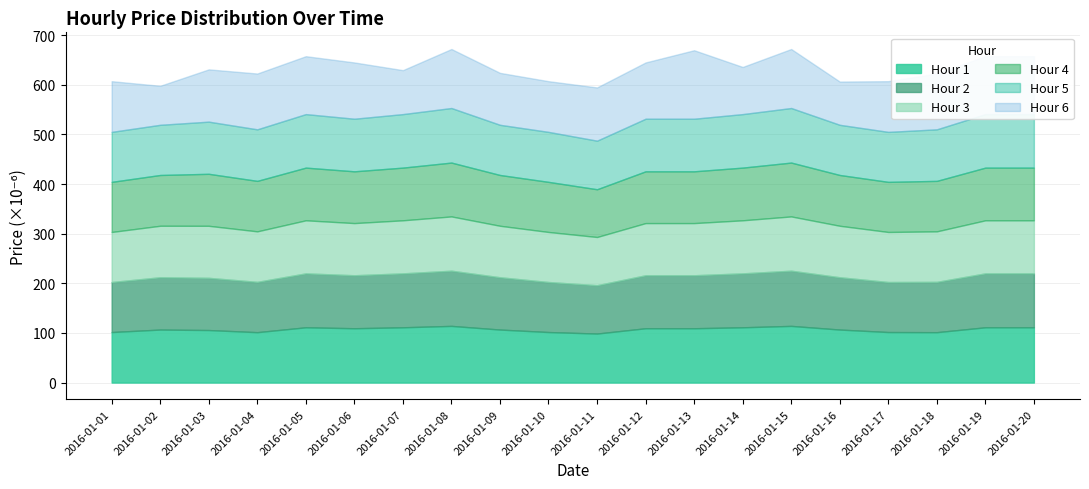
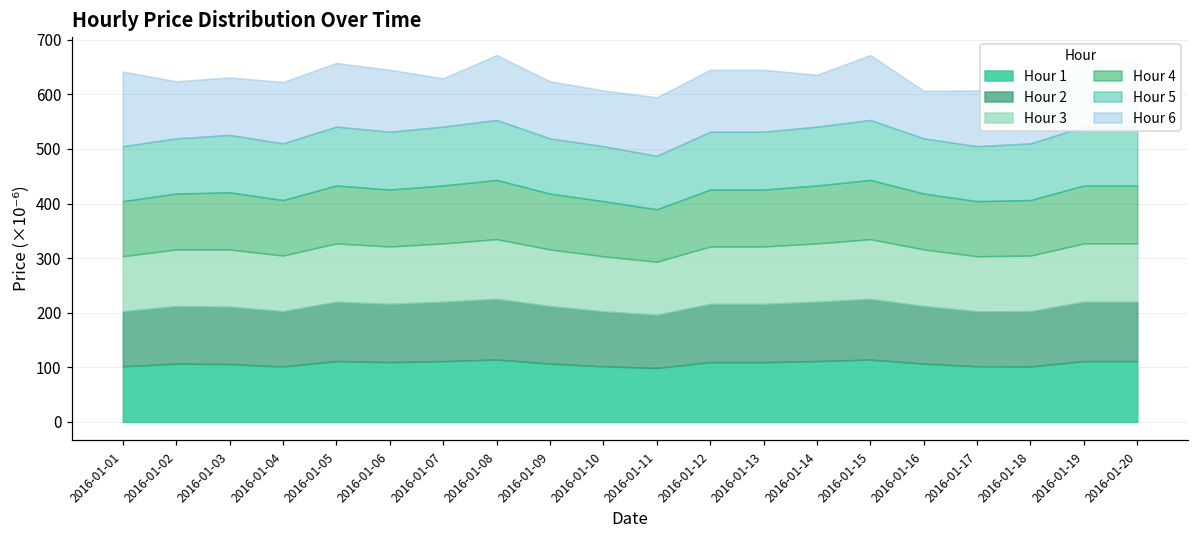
Hour 6, 2016-01-01: 100 -> 140
Hour 6, 2016-01-02: 80 -> 100
Hour 6, 2016-01-13: 140 -> 110
